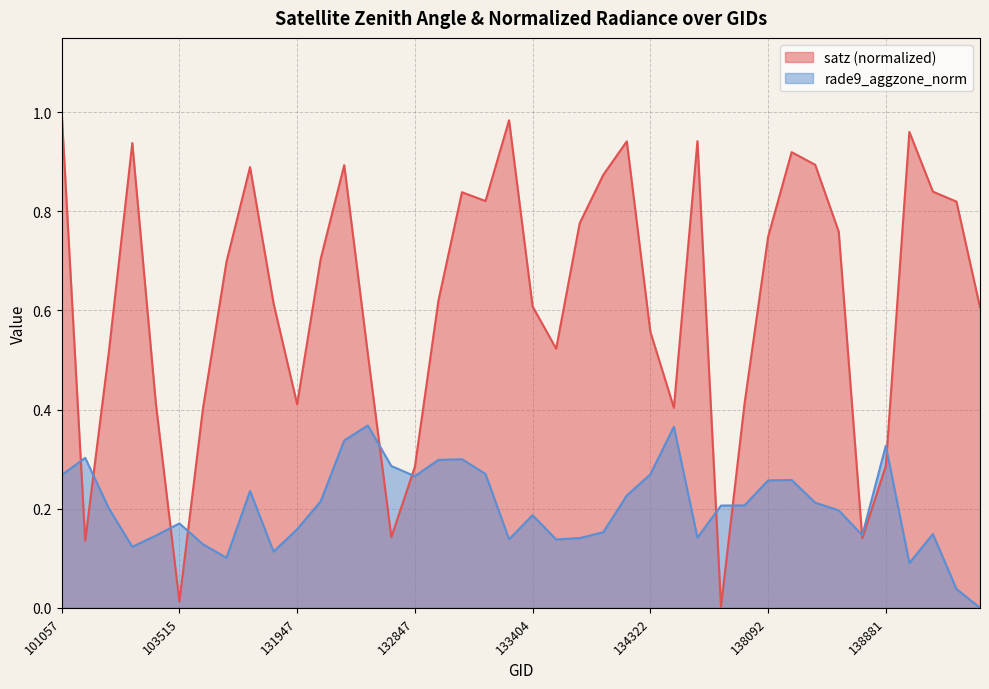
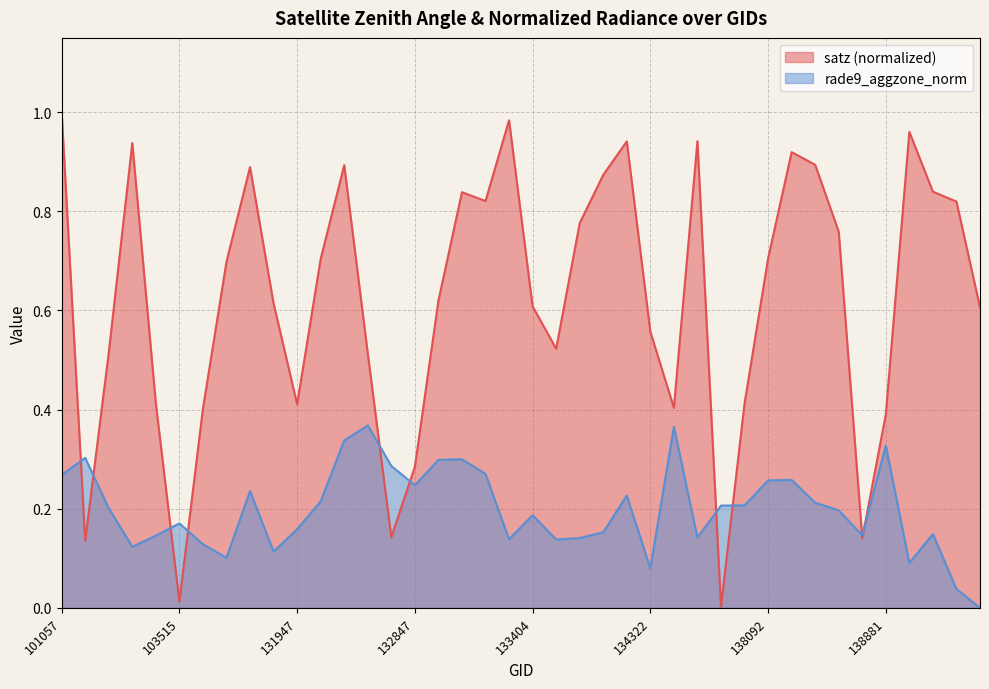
rade9_aggzone_norm, 132847: 0.27 -> 0.25
rade9_aggzone_norm, 134322: 0.27 -> 0.08
satz (normalized), 138092: 0.75 -> 0.70
satz (normalized), 138881: 0.29 -> 0.39
